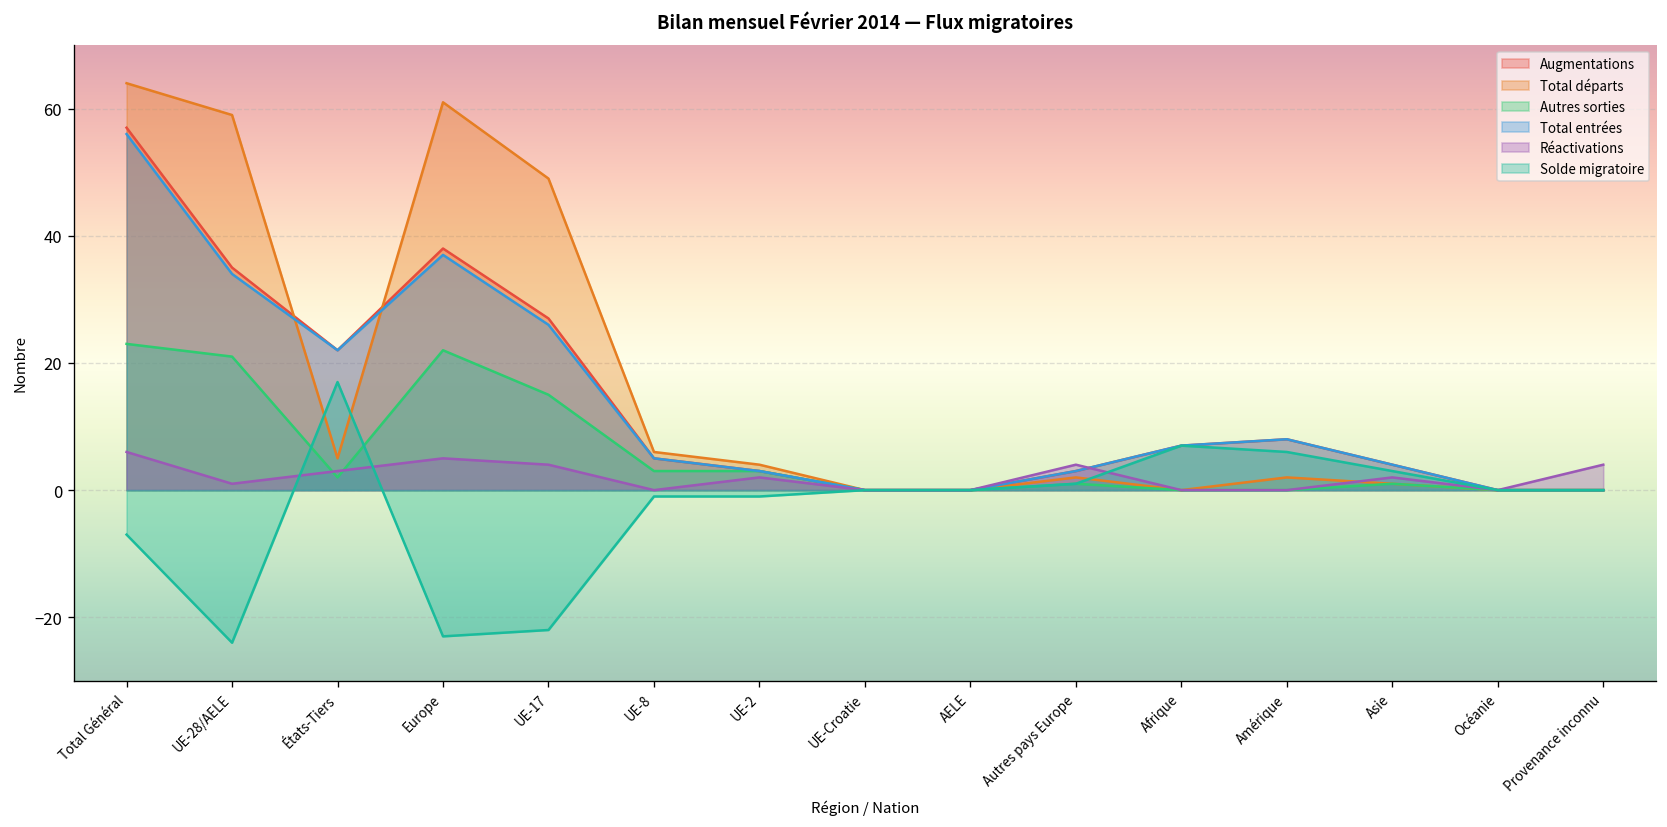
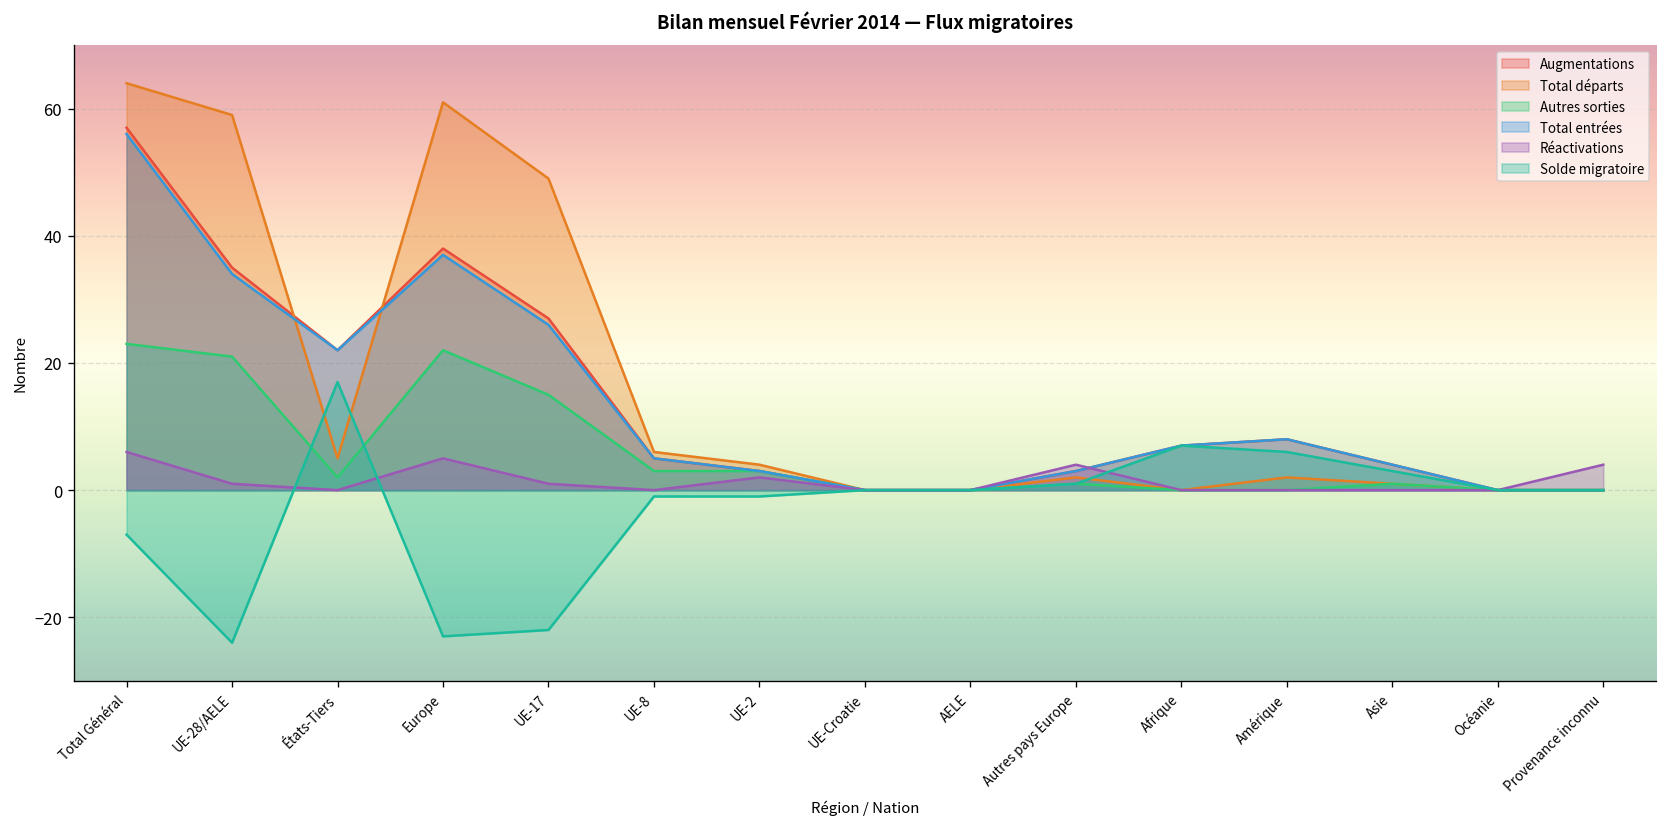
Réactivations, États-Tiers: 3 -> 0
Réactivations, UE-17: 4 -> 1
Réactivations, Asie: 2 -> 0
